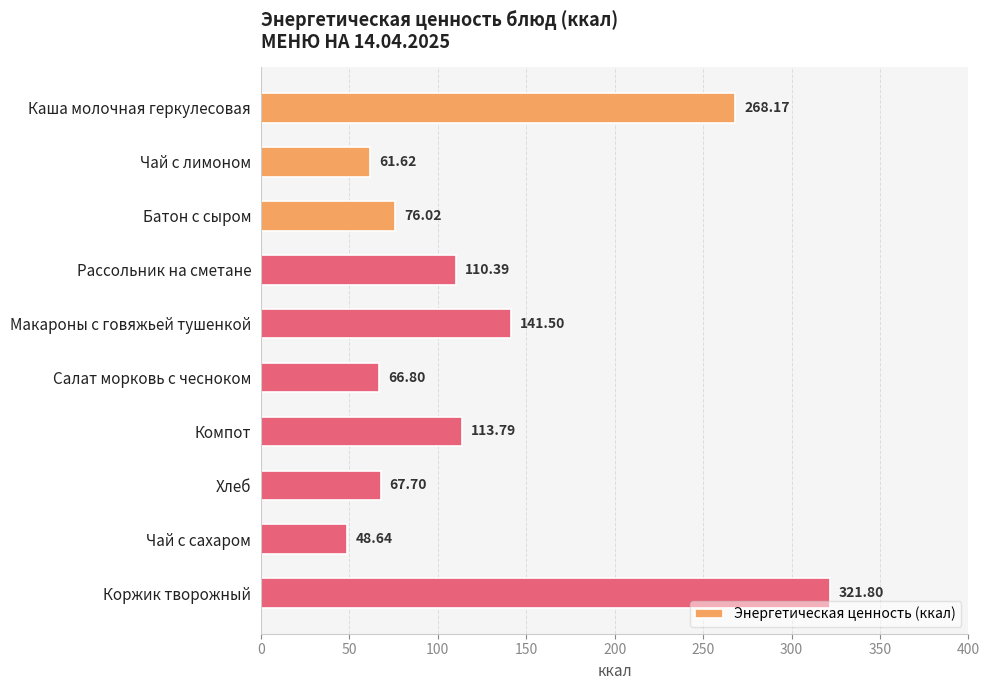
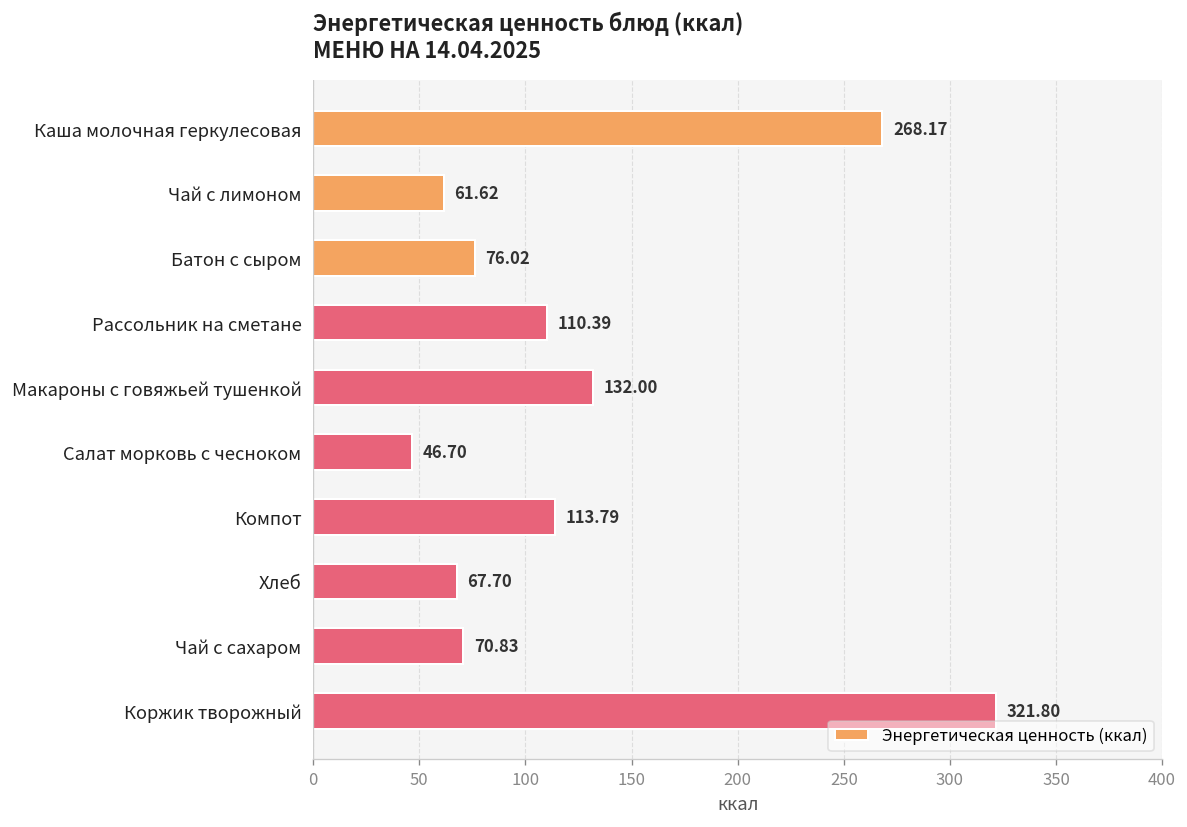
Макароны с говяжьей тушенкой: 141.50 -> 132.00
Салат морковь с чесноком: 66.80 -> 46.70
Чай с сахаром: 48.64 -> 70.83
